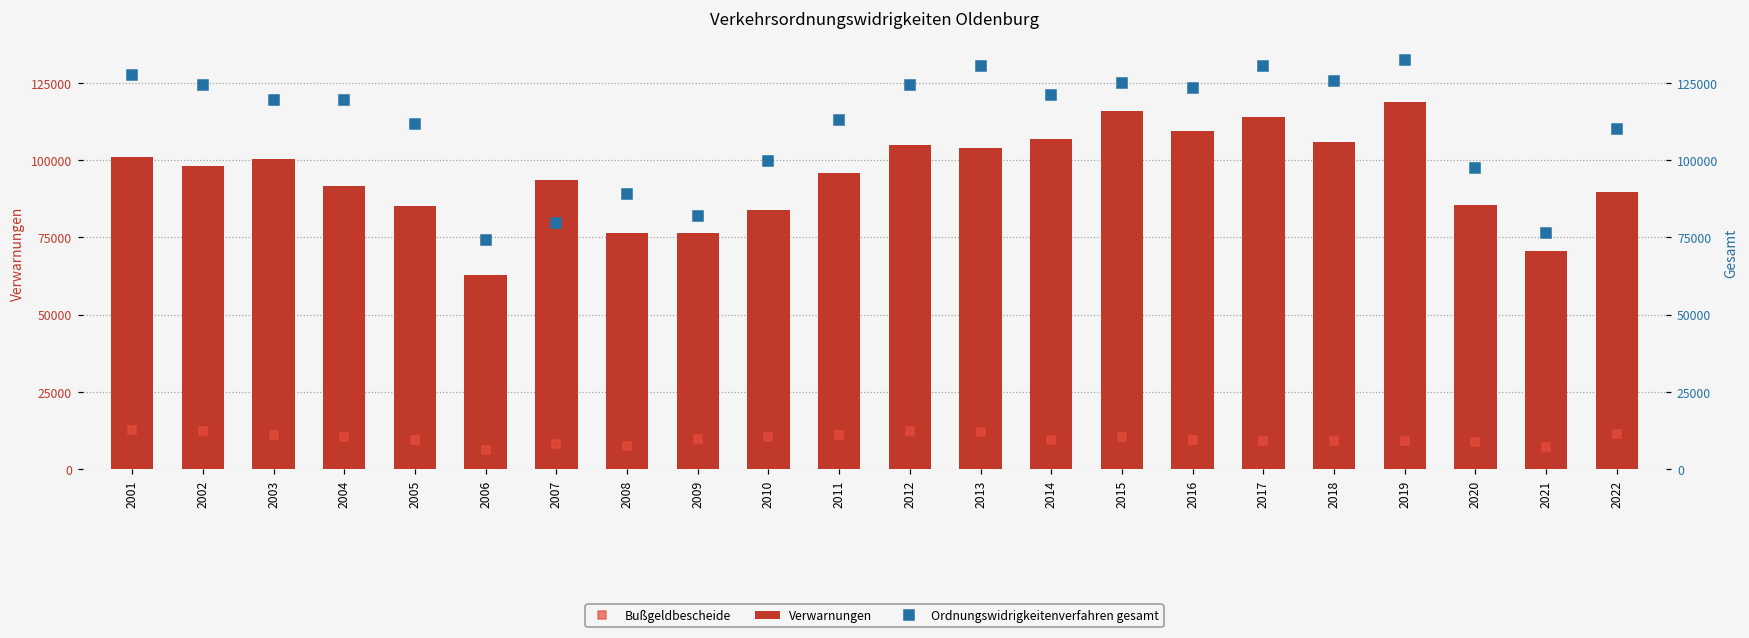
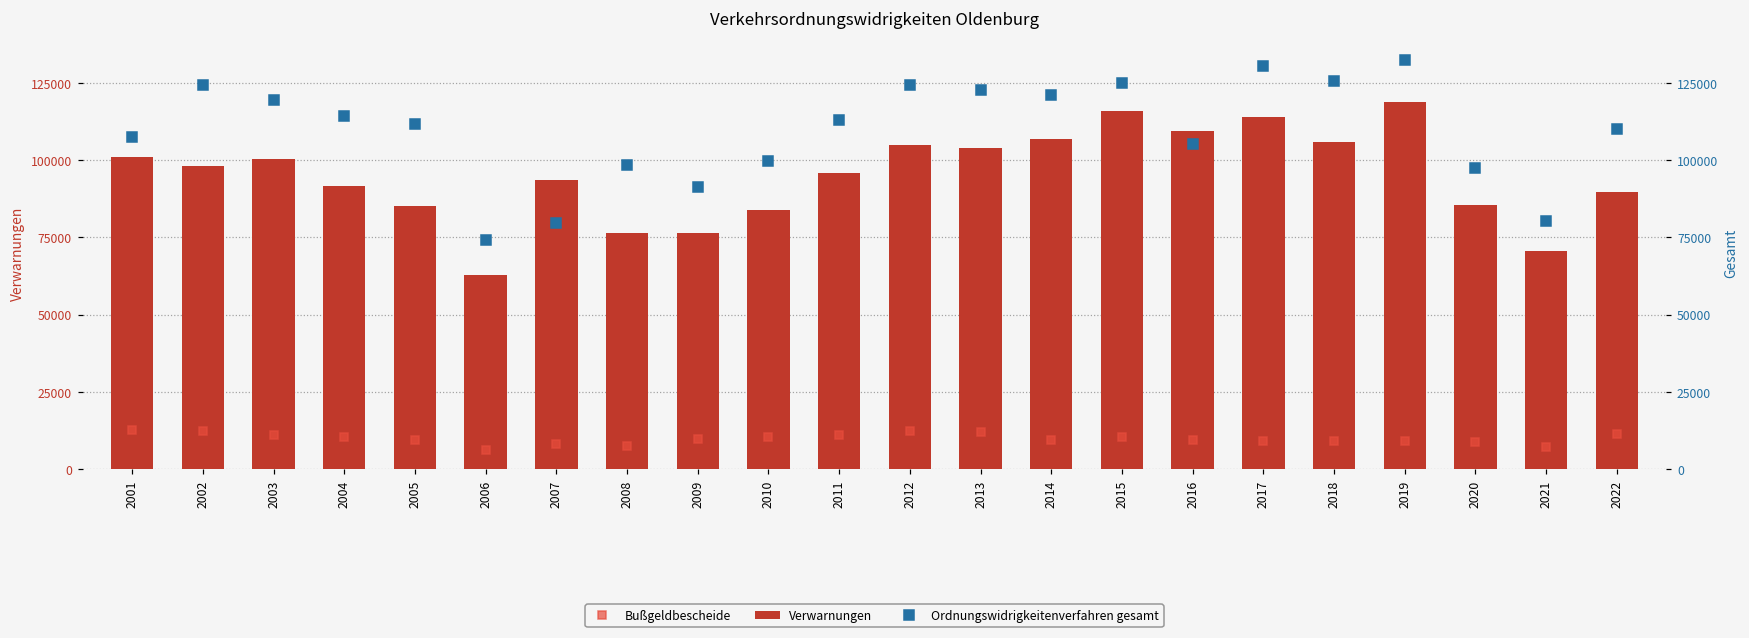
Ordnungswidrigkeitenverfahren gesamt, 2001: 127000 -> 108000
Ordnungswidrigkeitenverfahren gesamt, 2004: 120000 -> 114000
Ordnungswidrigkeitenverfahren gesamt, 2008: 89000 -> 98000
Ordnungswidrigkeitenverfahren gesamt, 2009: 82000 -> 91000
Ordnungswidrigkeitenverfahren gesamt, 2013: 131000 -> 123000
Ordnungswidrigkeitenverfahren gesamt, 2016: 123000 -> 105000
Ordnungswidrigkeitenverfahren gesamt, 2021: 76000 -> 80000
